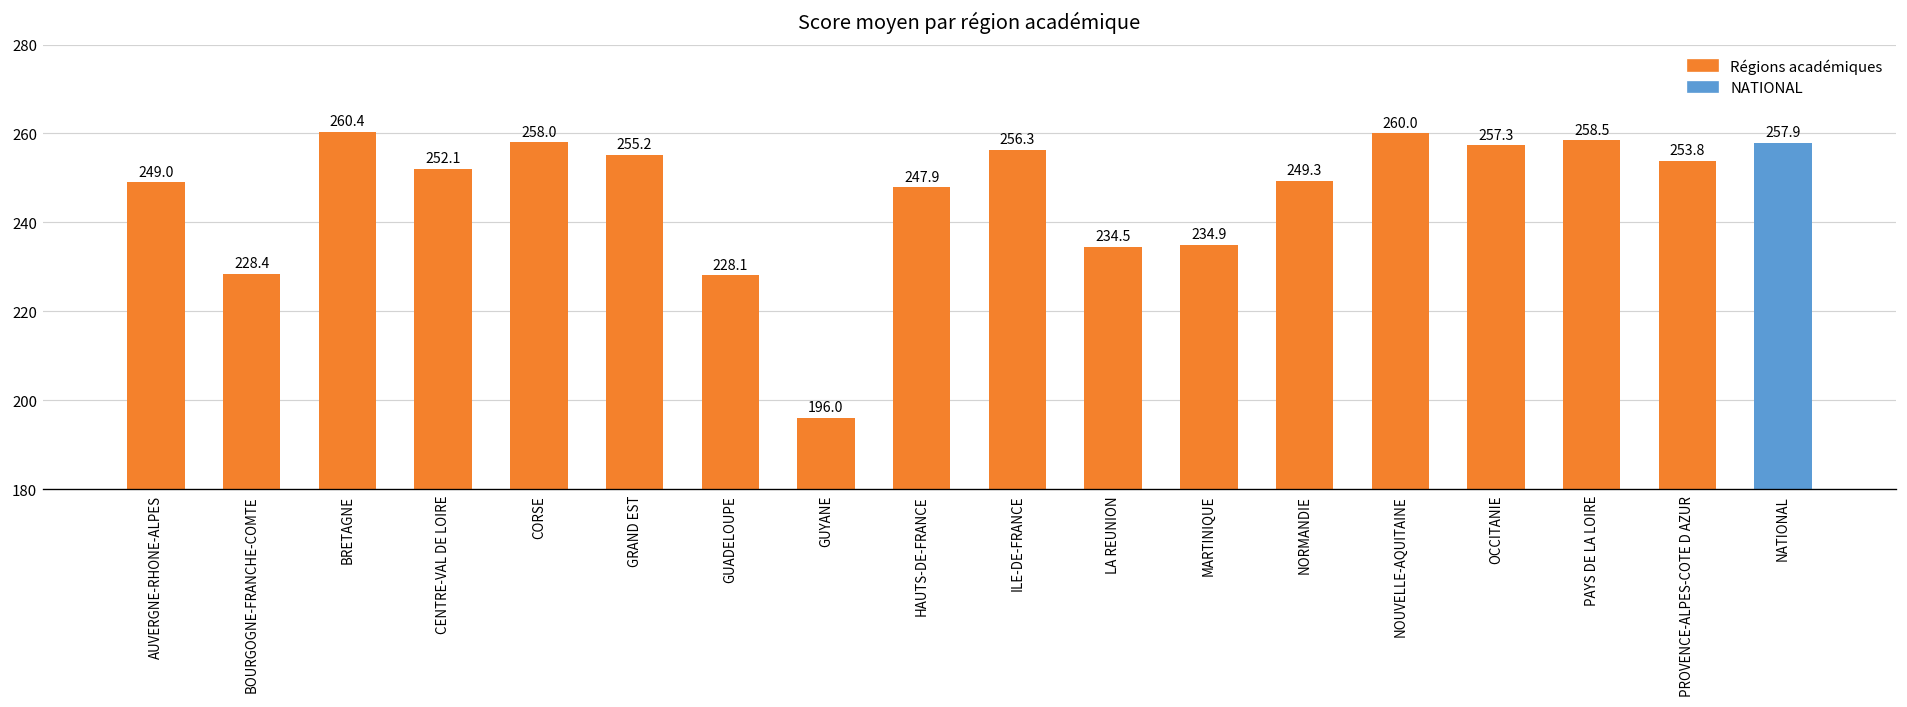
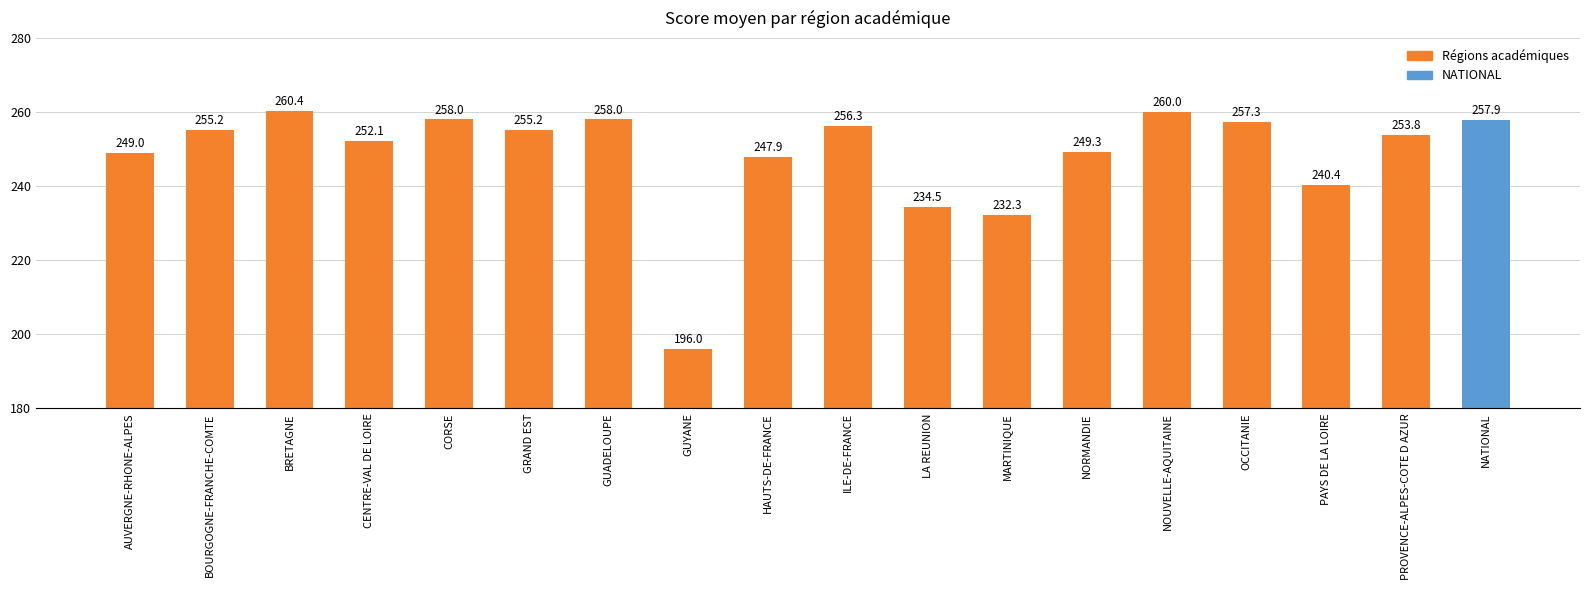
BOURGOGNE-FRANCHE-COMTE: 228.4 -> 255.2
GUADELOUPE: 228.1 -> 258.0
MARTINIQUE: 234.9 -> 232.3
PAYS DE LA LOIRE: 258.5 -> 240.4
